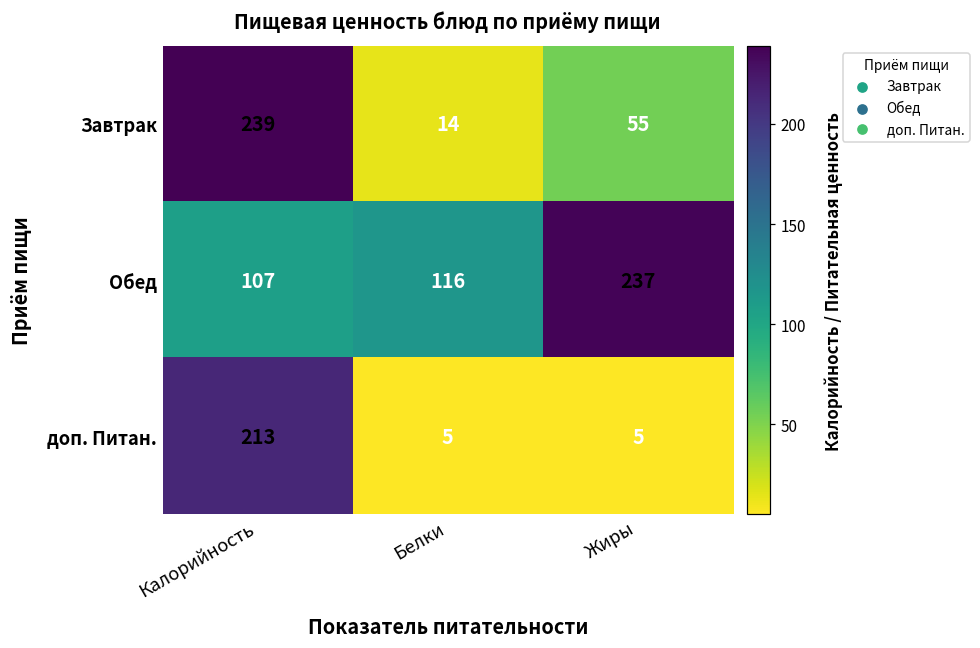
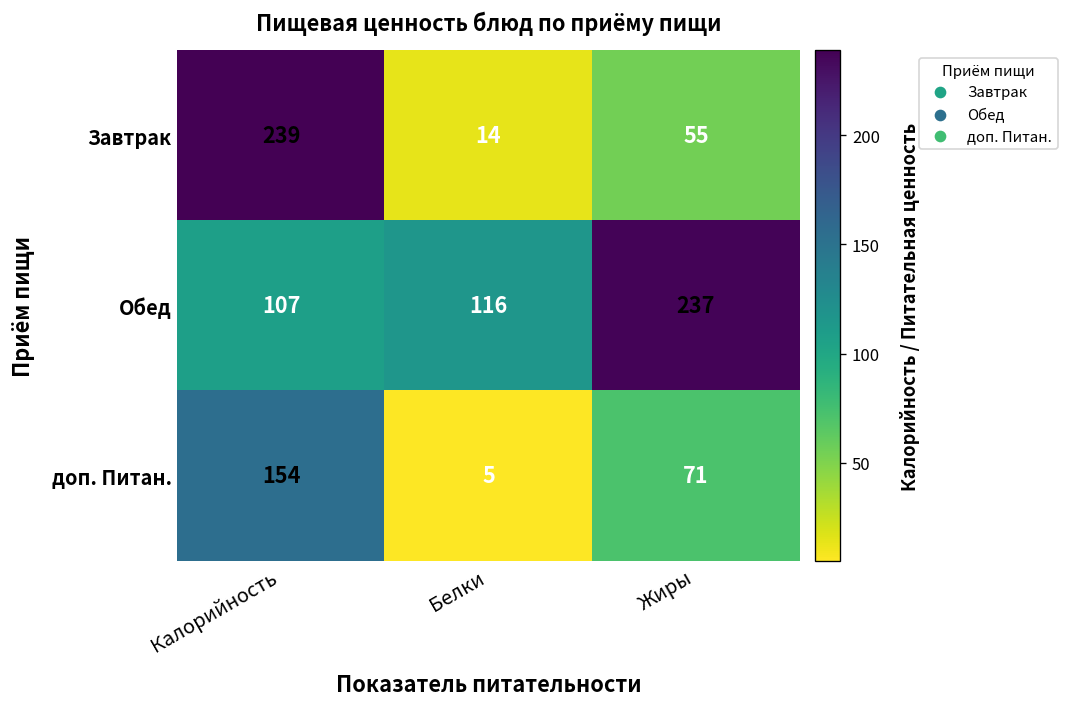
доп. Питан., Калорийность: 213 -> 154
доп. Питан., Жиры: 5 -> 71
